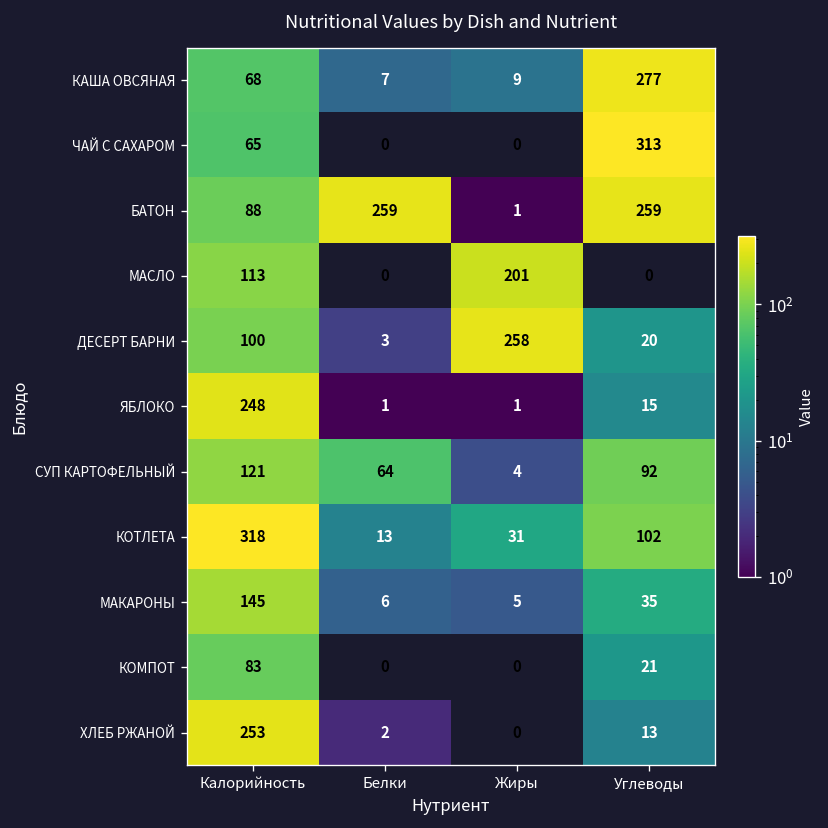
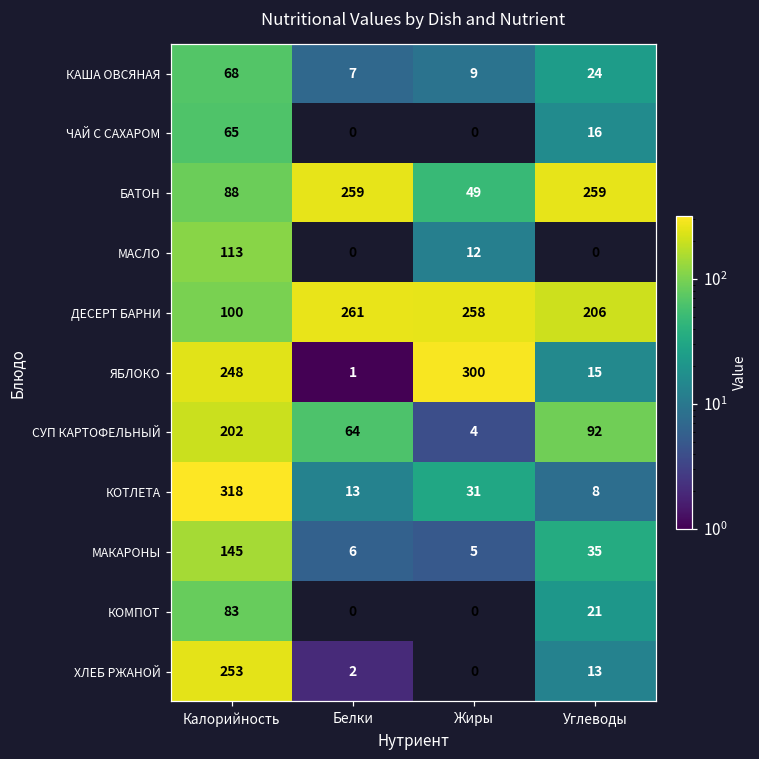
КАША ОВСЯНАЯ, Углеводы: 277 -> 24
ЧАЙ С САХАРОМ, Углеводы: 313 -> 16
БАТОН, Жиры: 1 -> 49
МАСЛО, Жиры: 201 -> 12
ДЕСЕРТ БАРНИ, Белки: 3 -> 261
ДЕСЕРТ БАРНИ, Углеводы: 20 -> 206
ЯБЛОКО, Жиры: 1 -> 300
СУП КАРТОФЕЛЬНЫЙ, Калорийность: 121 -> 202
КОТЛЕТА, Углеводы: 102 -> 8
